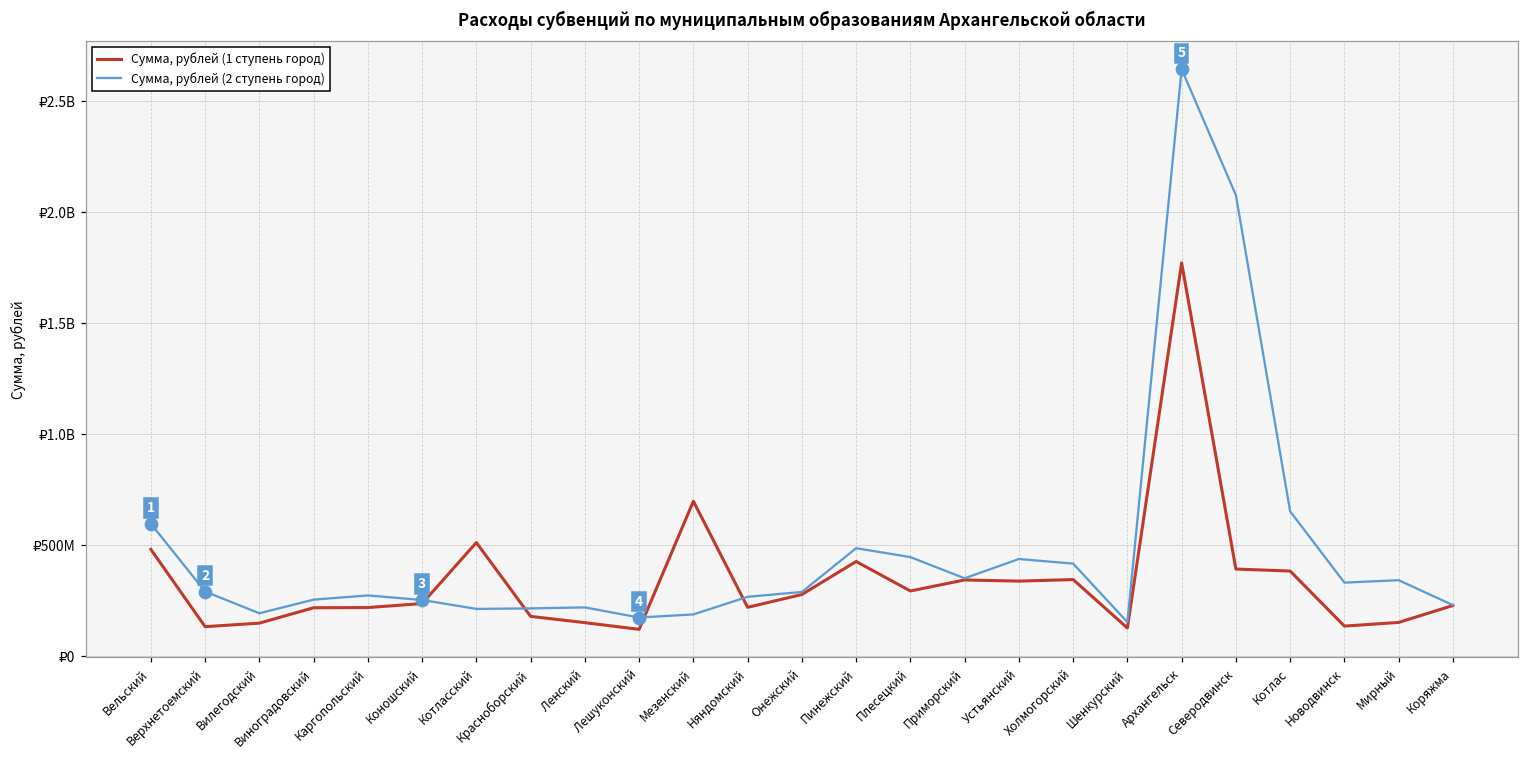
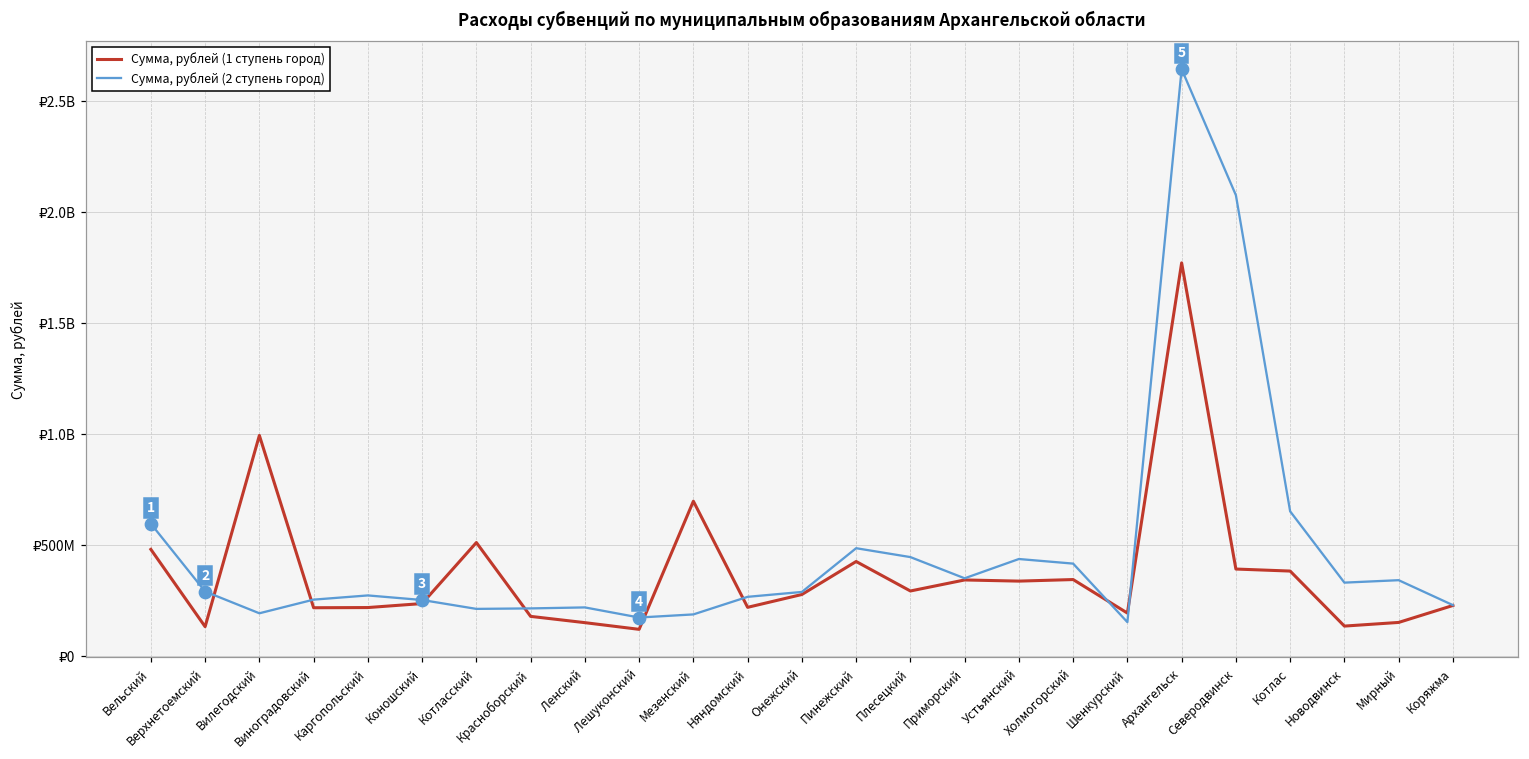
Сумма, рублей (1 ступень город), Вилегодский: ₽150000000 -> ₽990000000
Сумма, рублей (1 ступень город), Шенкурский: ₽130000000 -> ₽190000000
